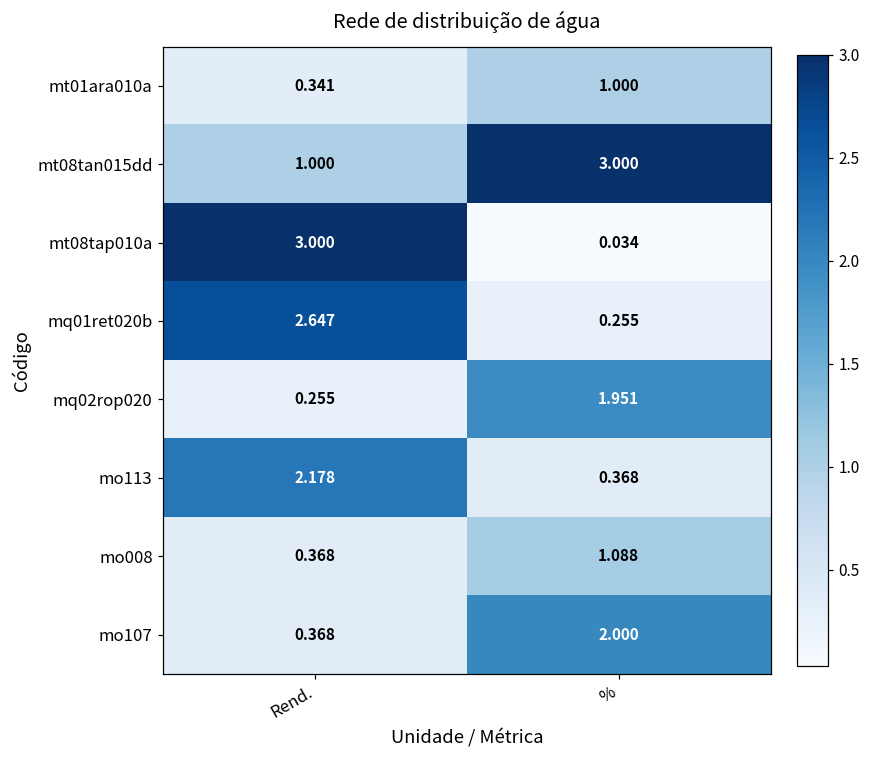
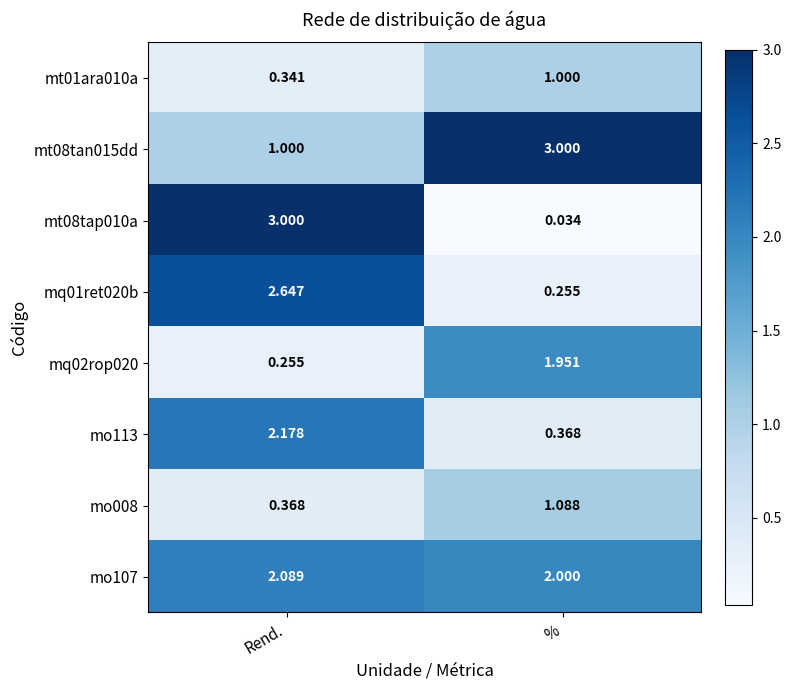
mo107, Rend.: 0.368 -> 2.089
